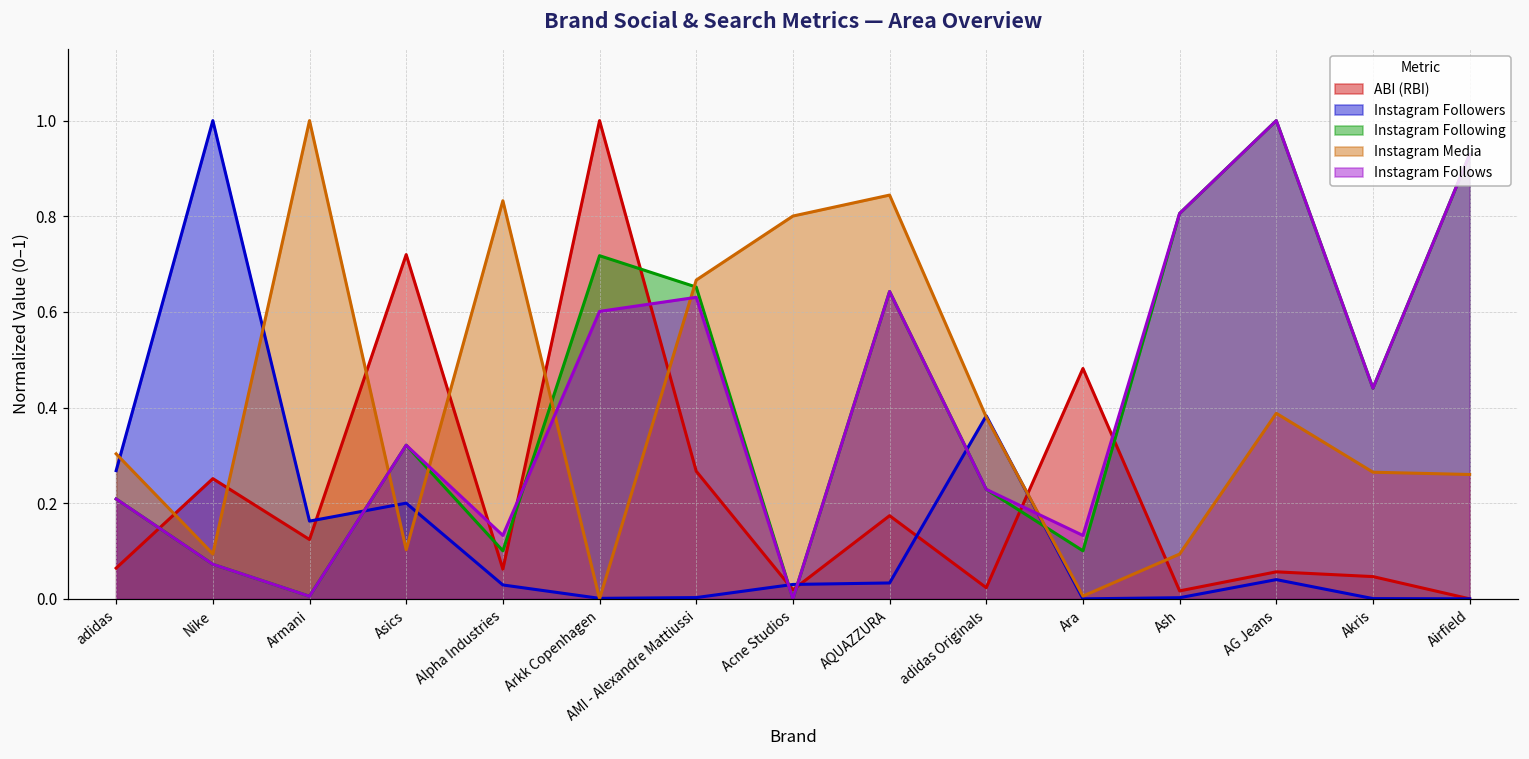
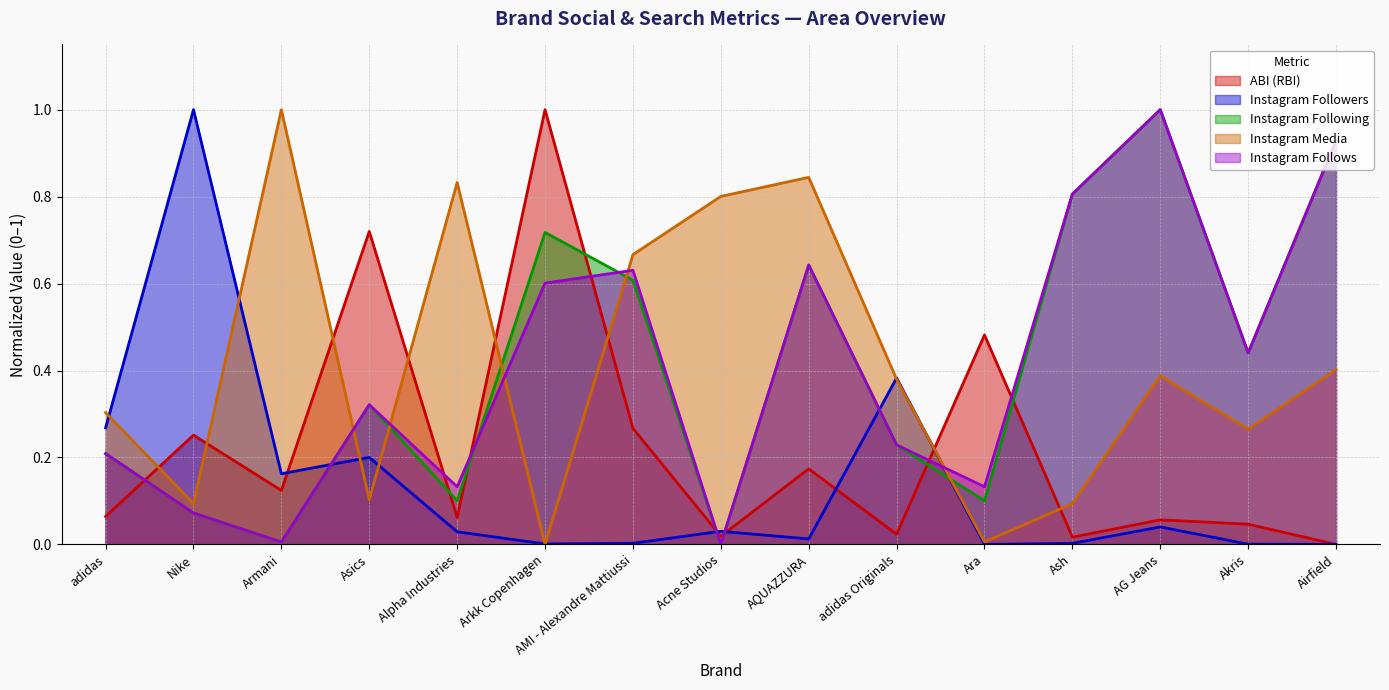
Instagram Following, AMI - Alexandre Mattiussi: 0.65 -> 0.61
Instagram Followers, AQUAZZURA: 0.03 -> 0.01
Instagram Media, Airfield: 0.26 -> 0.40
